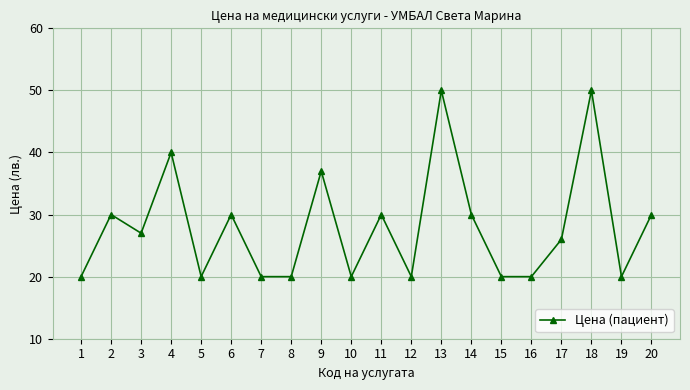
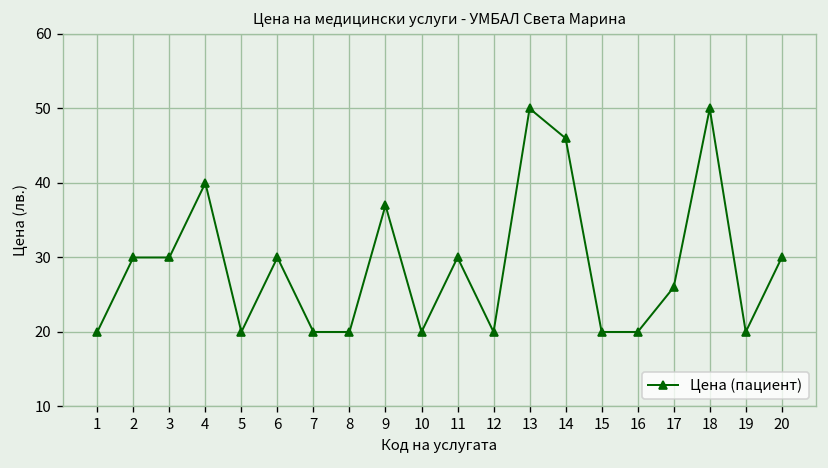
3: 27 -> 30
14: 30 -> 46
